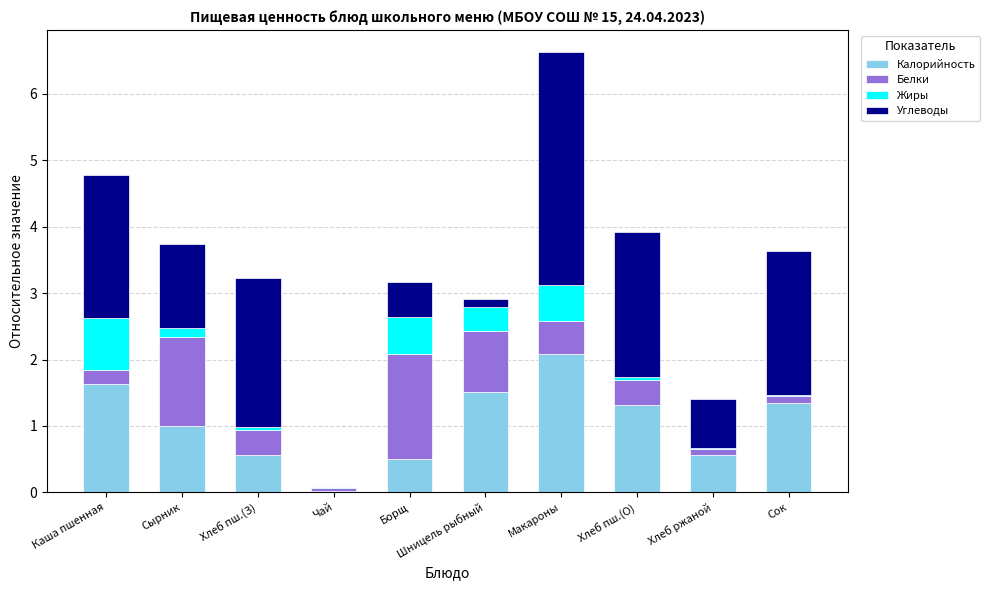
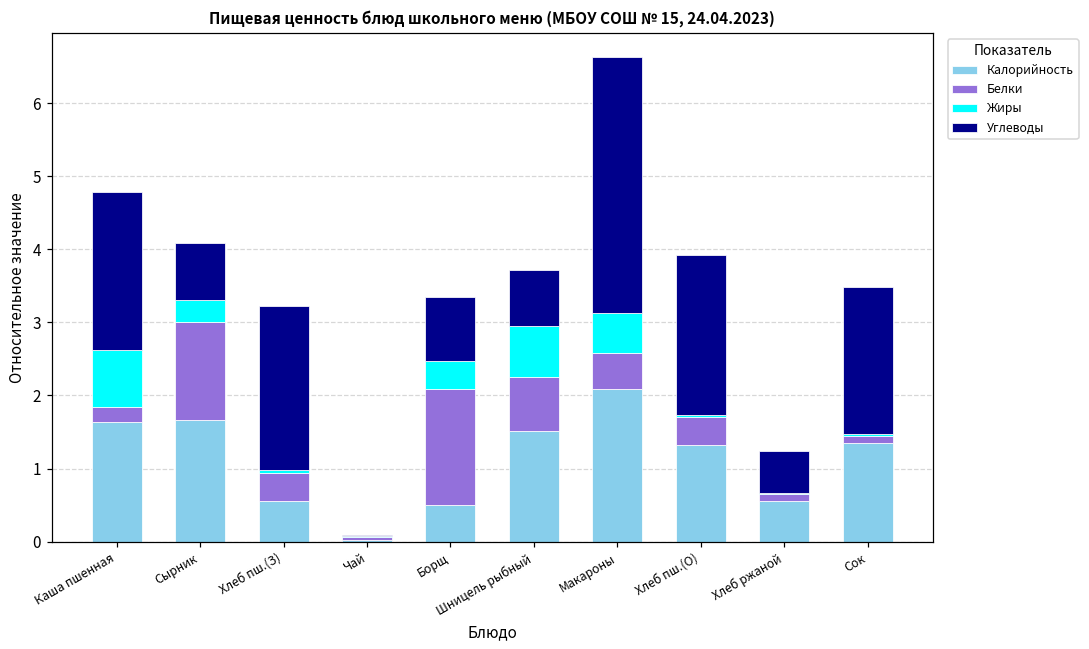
Калорийность, Сырник: 1.0 -> 1.7
Жиры, Сырник: 0.1 -> 0.3
Углеводы, Сырник: 1.3 -> 0.8
Жиры, Борщ: 0.6 -> 0.4
Углеводы, Борщ: 0.5 -> 0.9
Белки, Шницель рыбный: 0.9 -> 0.7
Жиры, Шницель рыбный: 0.4 -> 0.7
Углеводы, Шницель рыбный: 0.1 -> 0.8
Углеводы, Хлеб ржаной: 0.7 -> 0.6
Углеводы, Сок: 2.2 -> 2.0
